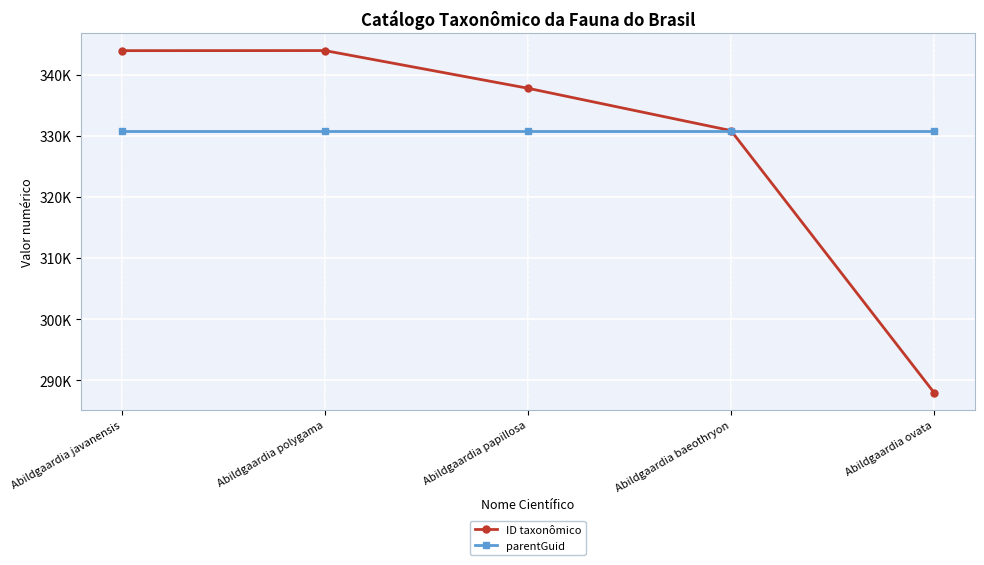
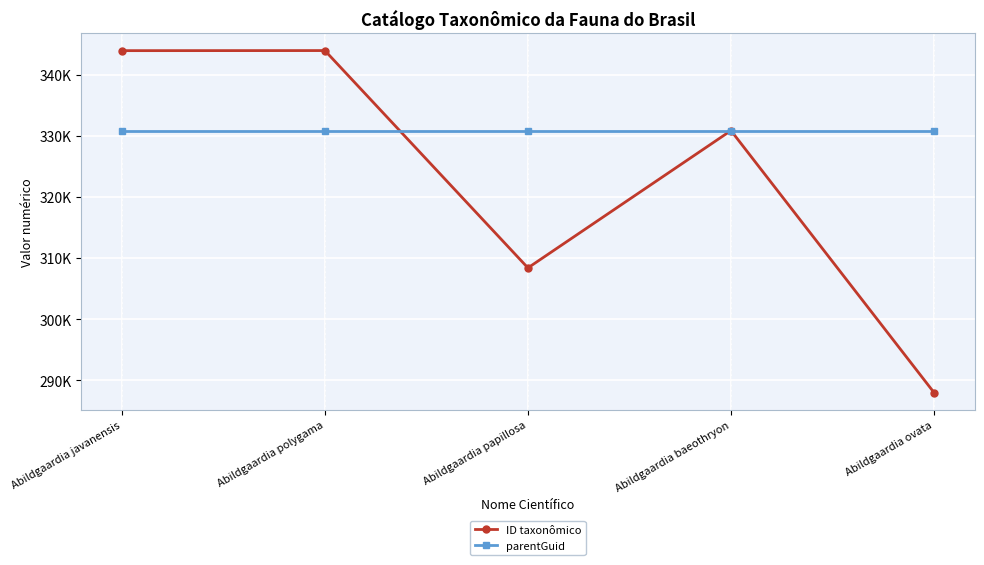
ID taxonômico, Abildgaardia papillosa: 338000 -> 308000
